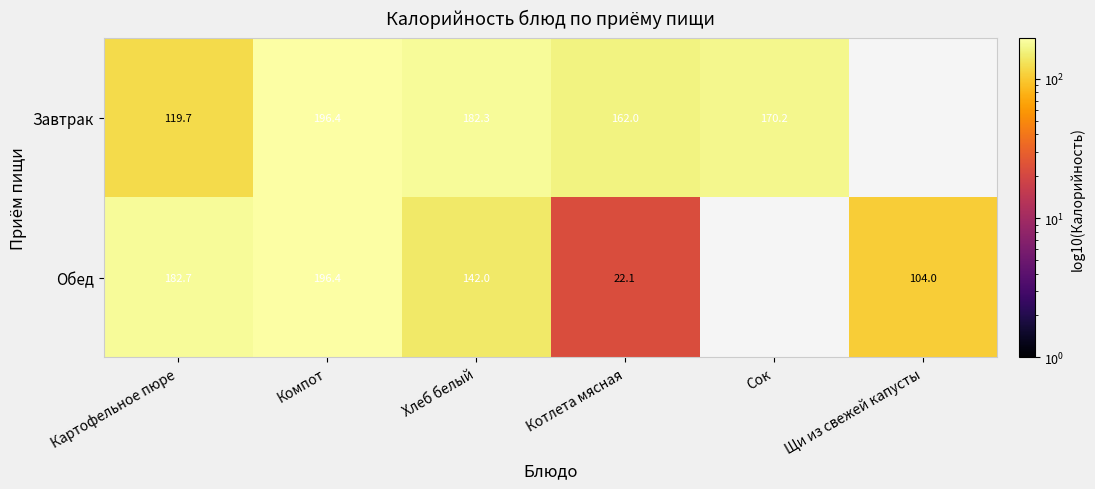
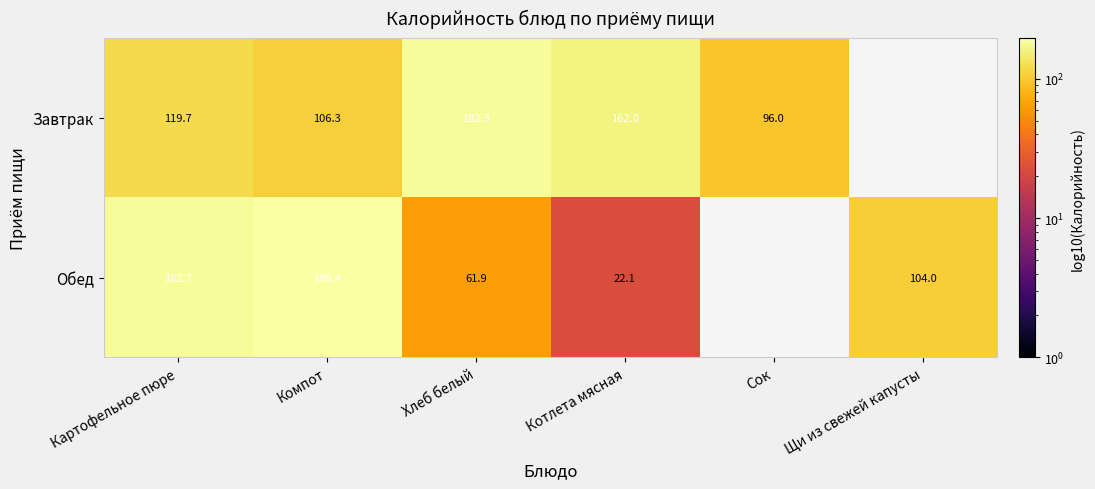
Завтрак, Компот: 196.4 -> 106.3
Завтрак, Сок: 170.2 -> 96.0
Обед, Хлеб белый: 142.0 -> 61.9
